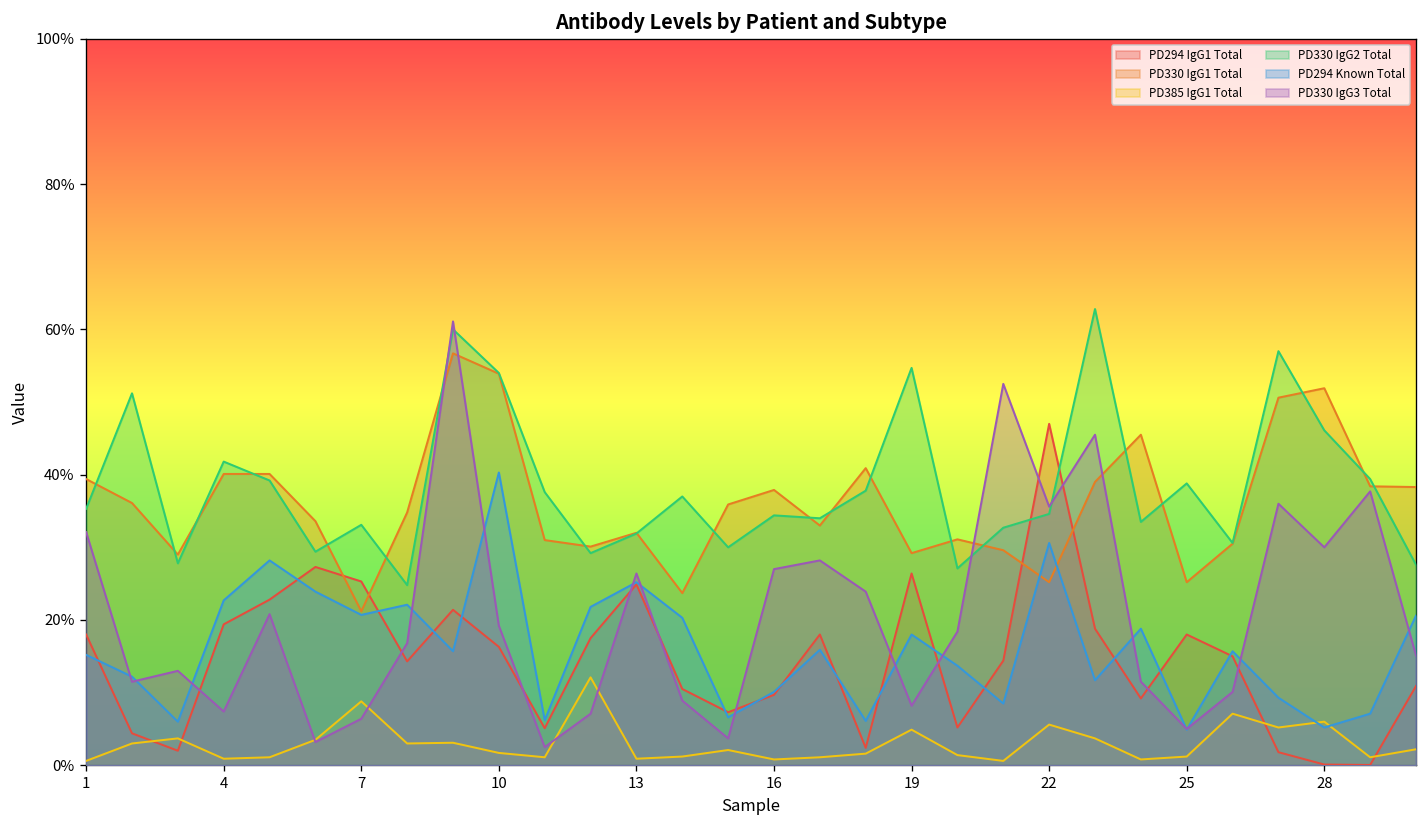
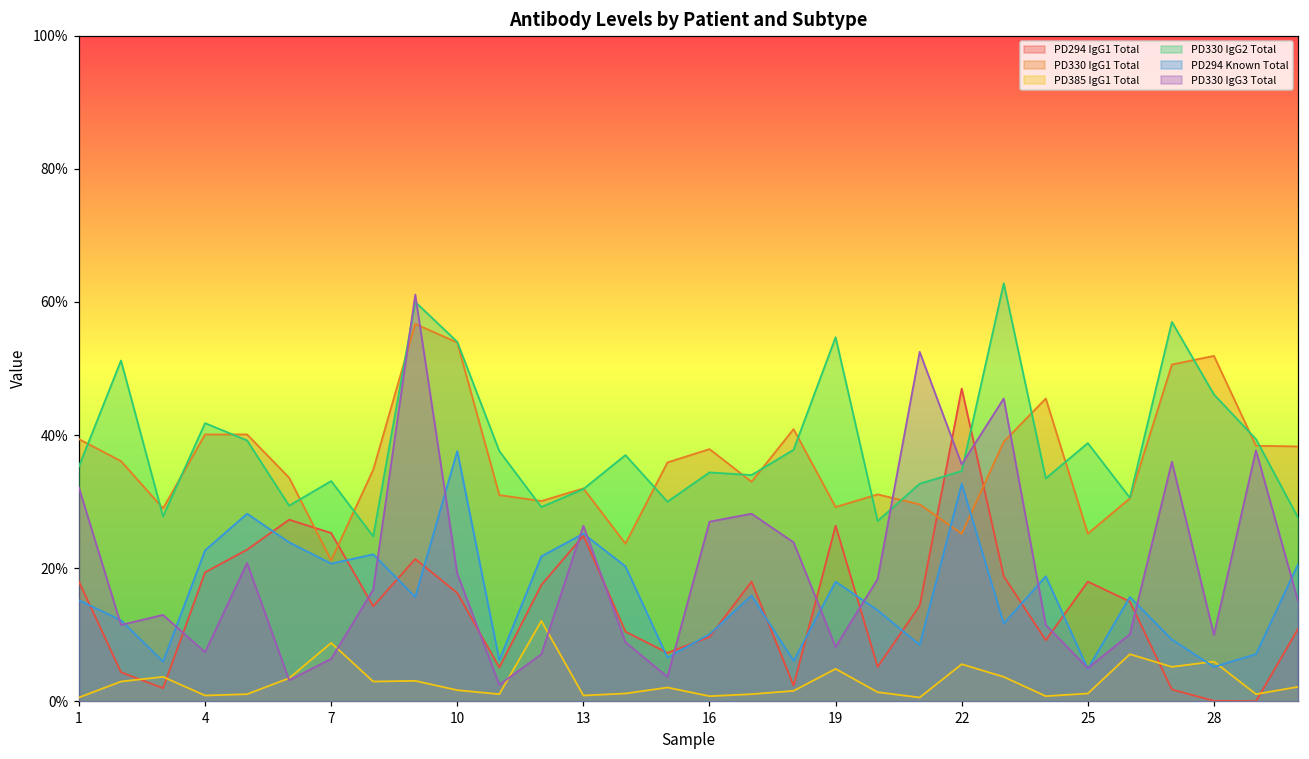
PD294 Known Total, 10: 40% -> 38%
PD294 Known Total, 22: 31% -> 33%
PD330 IgG3 Total, 28: 30% -> 10%
